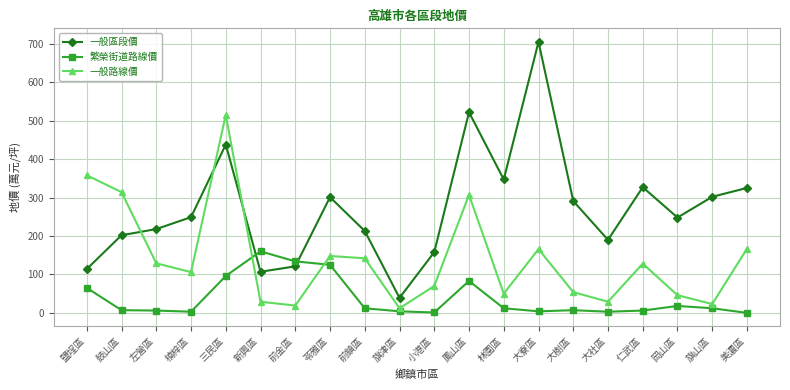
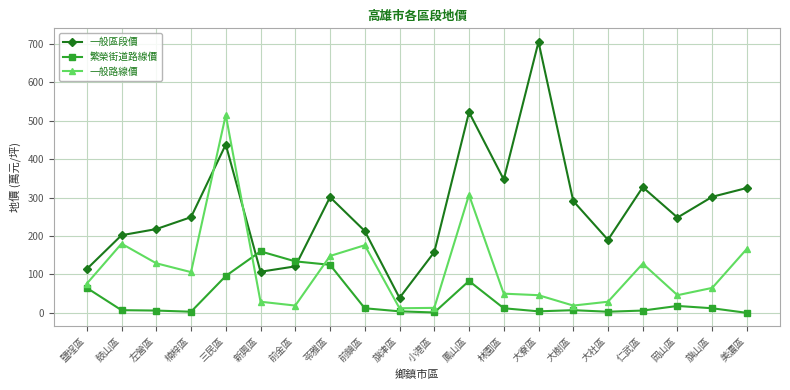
一般路線價, 鹽埕區: 360 -> 80
一般路線價, 鼓山區: 310 -> 180
一般路線價, 前鎮區: 140 -> 180
一般路線價, 小港區: 70 -> 10
一般路線價, 大寮區: 170 -> 50
一般路線價, 大樹區: 50 -> 20
一般路線價, 旗山區: 20 -> 70
